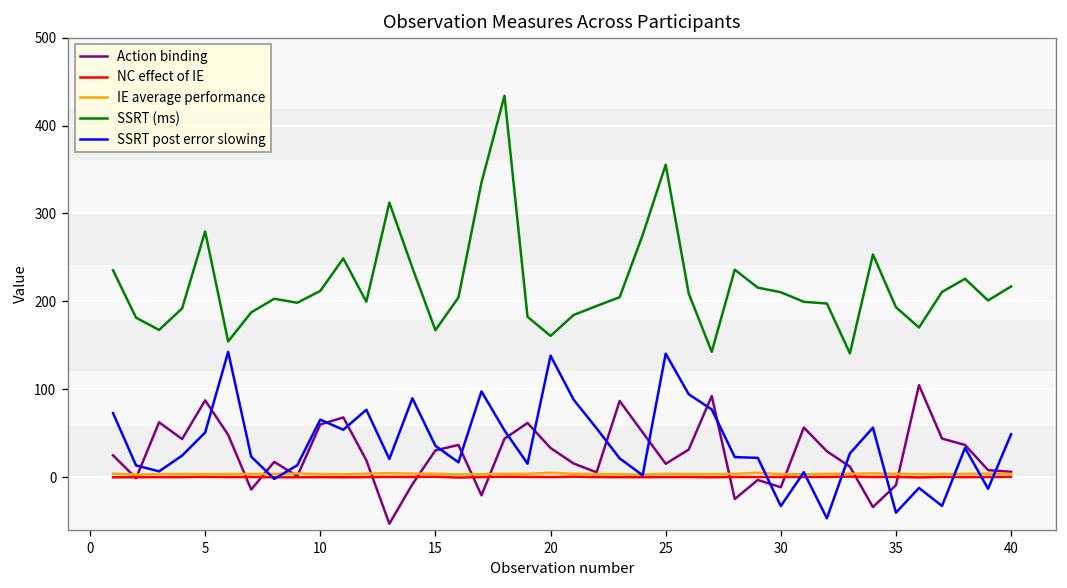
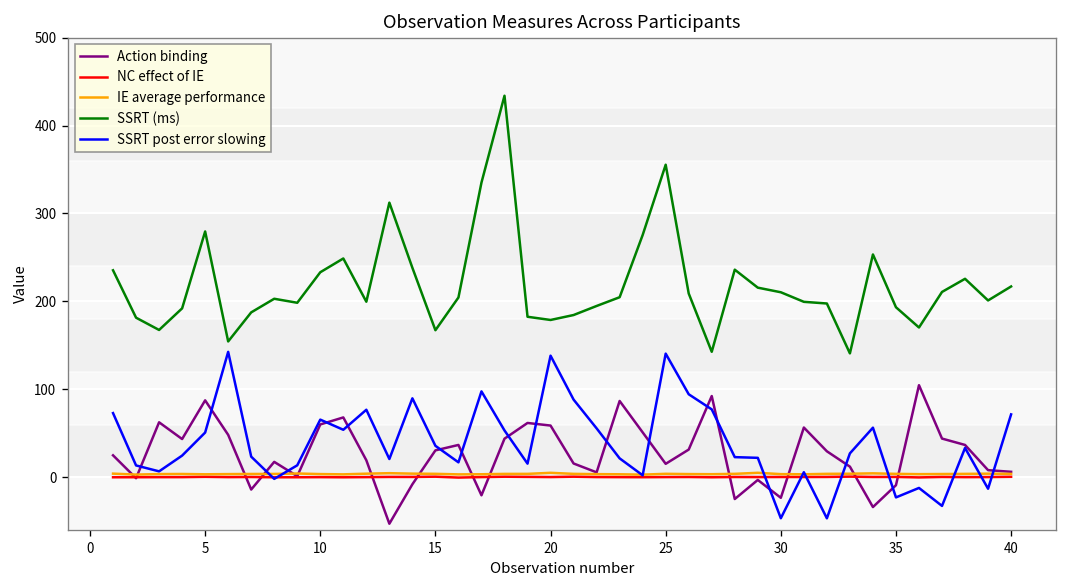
SSRT (ms), 10: 210 -> 230
Action binding, 20: 30 -> 60
SSRT (ms), 20: 160 -> 180
Action binding, 30: -10 -> -20
SSRT post error slowing, 30: -30 -> -50
SSRT post error slowing, 35: -40 -> -20
SSRT post error slowing, 40: 50 -> 70
